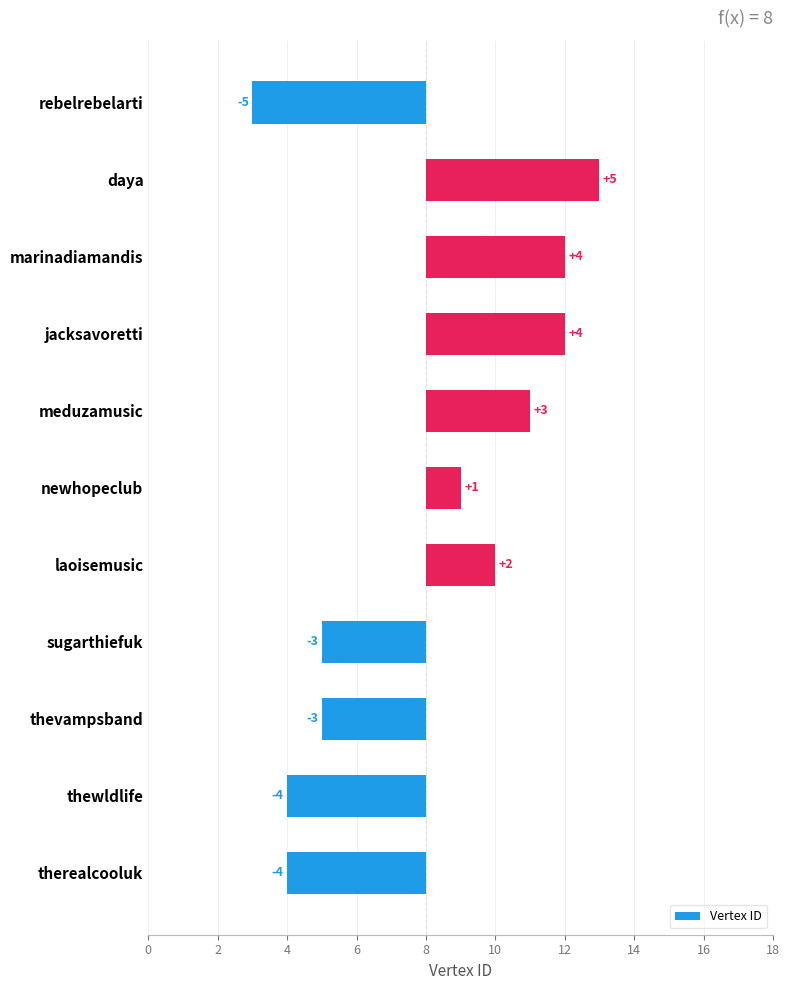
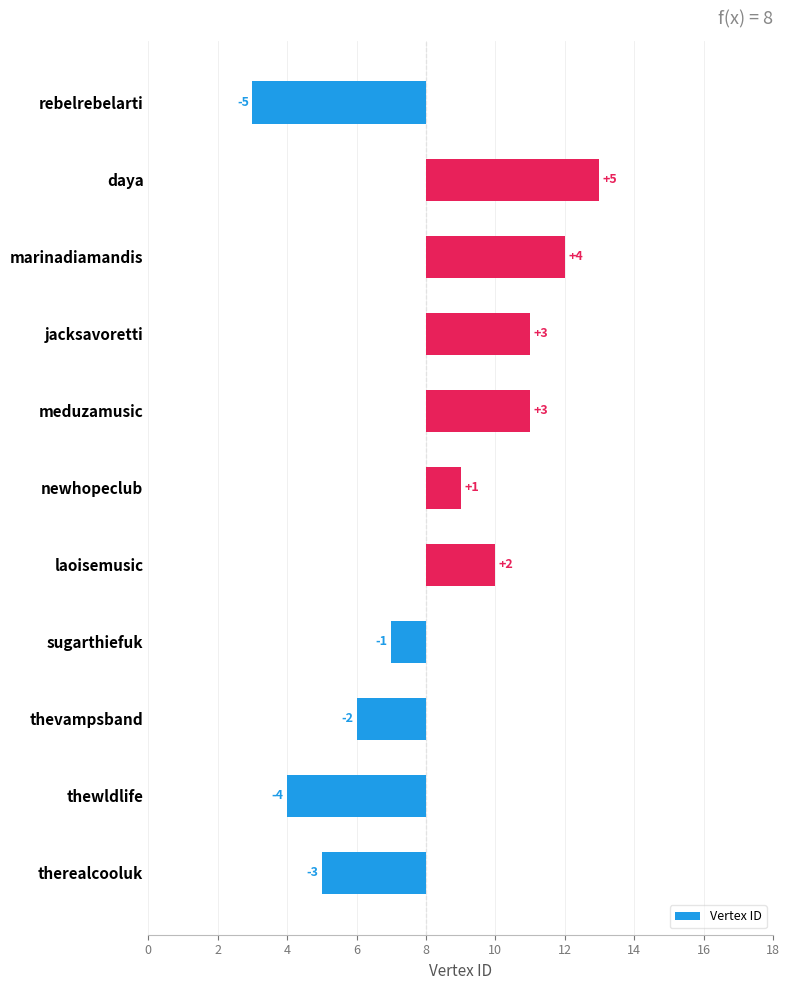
jacksavoretti: +4 -> +3
sugarthiefuk: -3 -> -1
thevampsband: -3 -> -2
therealcooluk: -4 -> -3
